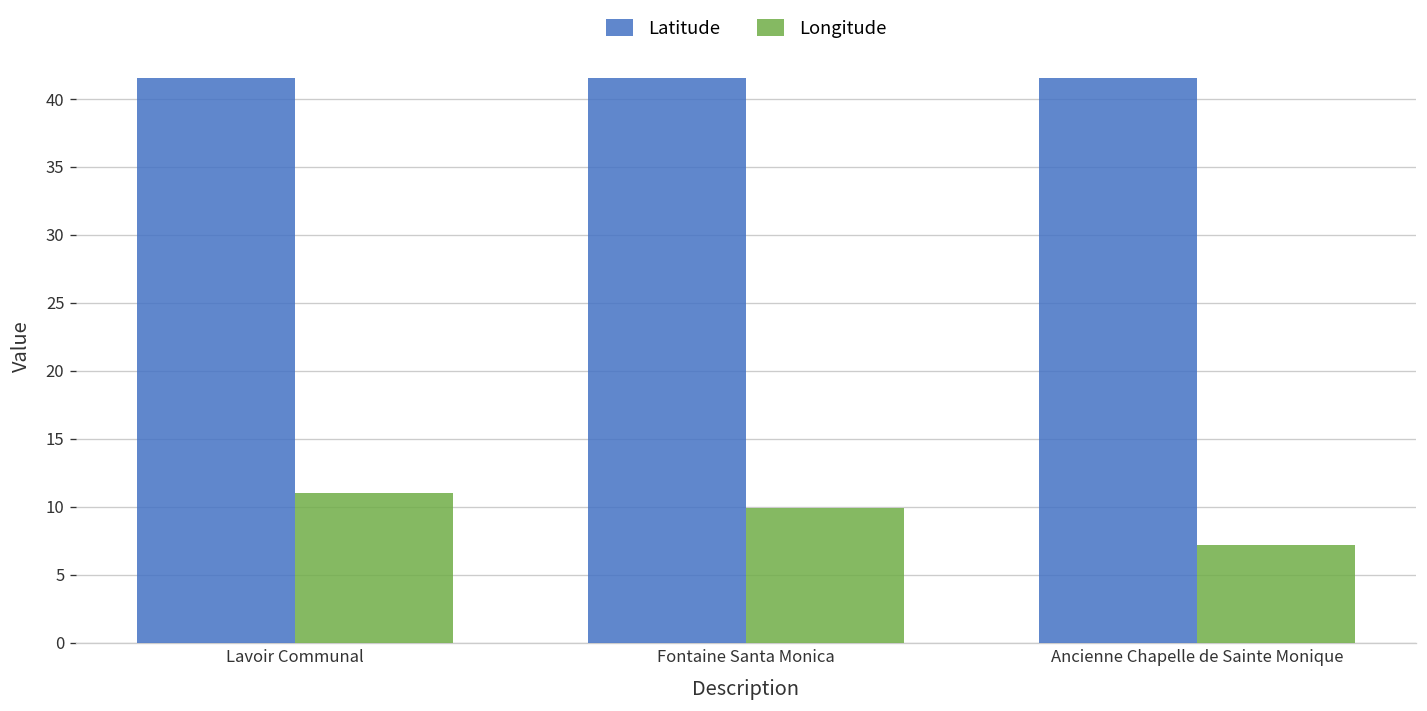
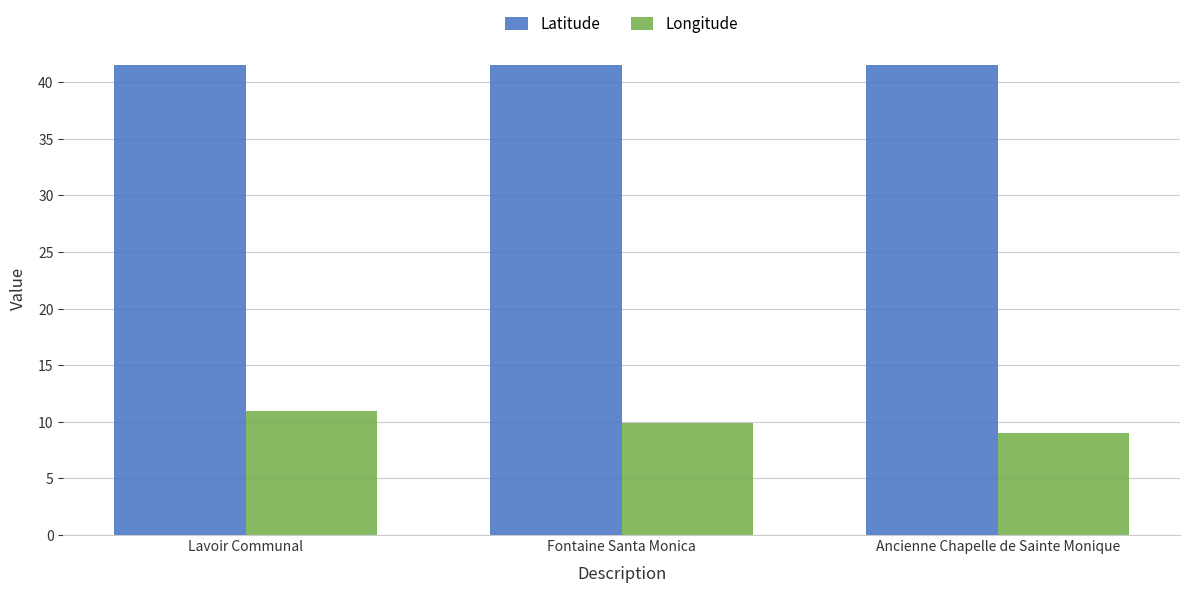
Longitude, Ancienne Chapelle de Sainte Monique: 7.2 -> 9.0
